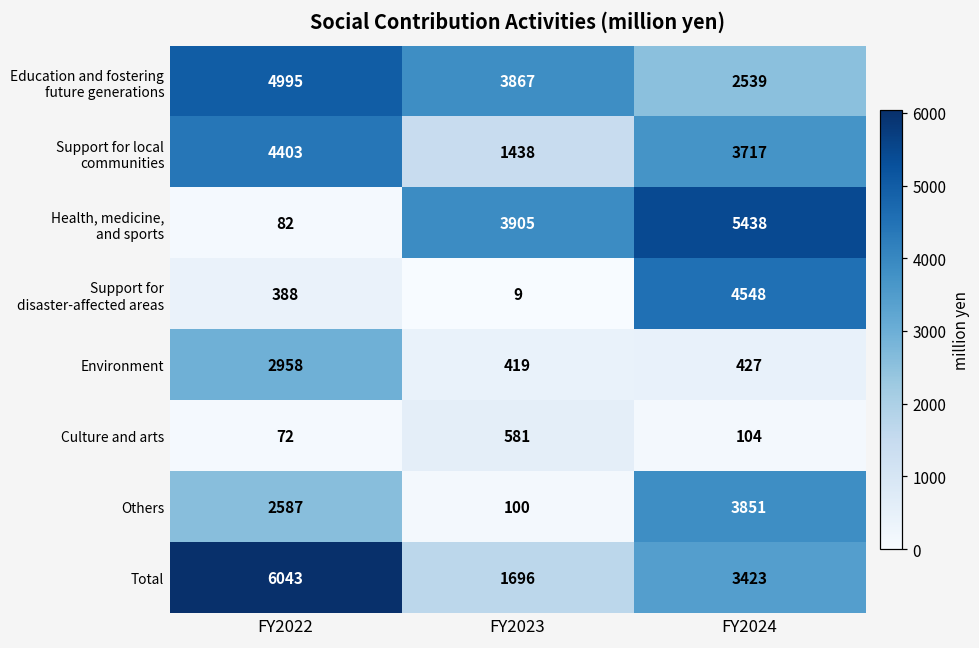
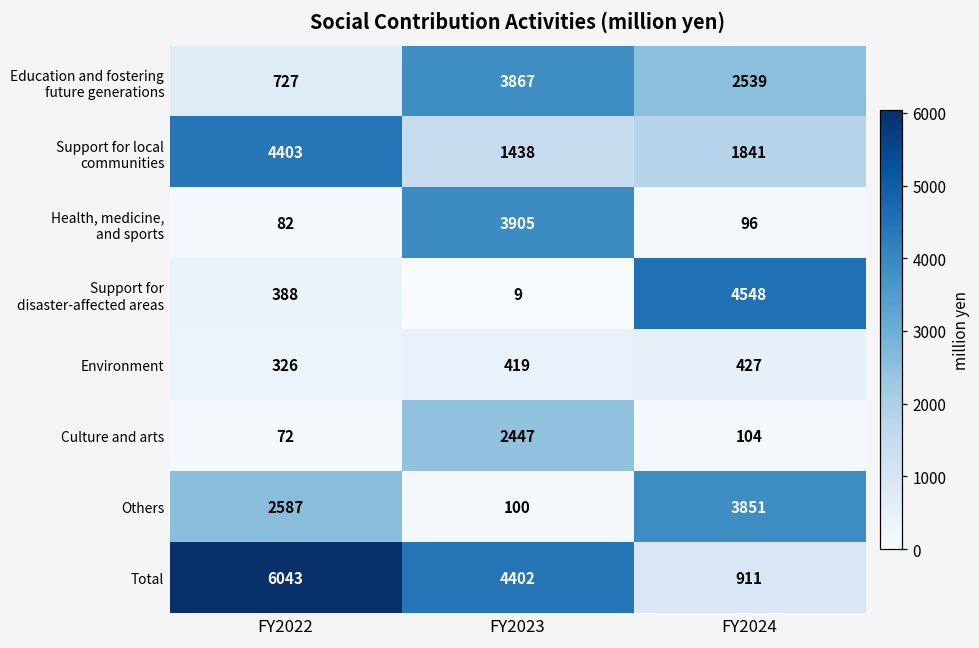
Education and fostering future generations, FY2022: 4995 -> 727
Support for local communities, FY2024: 3717 -> 1841
Health, medicine, and sports, FY2024: 5438 -> 96
Environment, FY2022: 2958 -> 326
Culture and arts, FY2023: 581 -> 2447
Total, FY2023: 1696 -> 4402
Total, FY2024: 3423 -> 911
